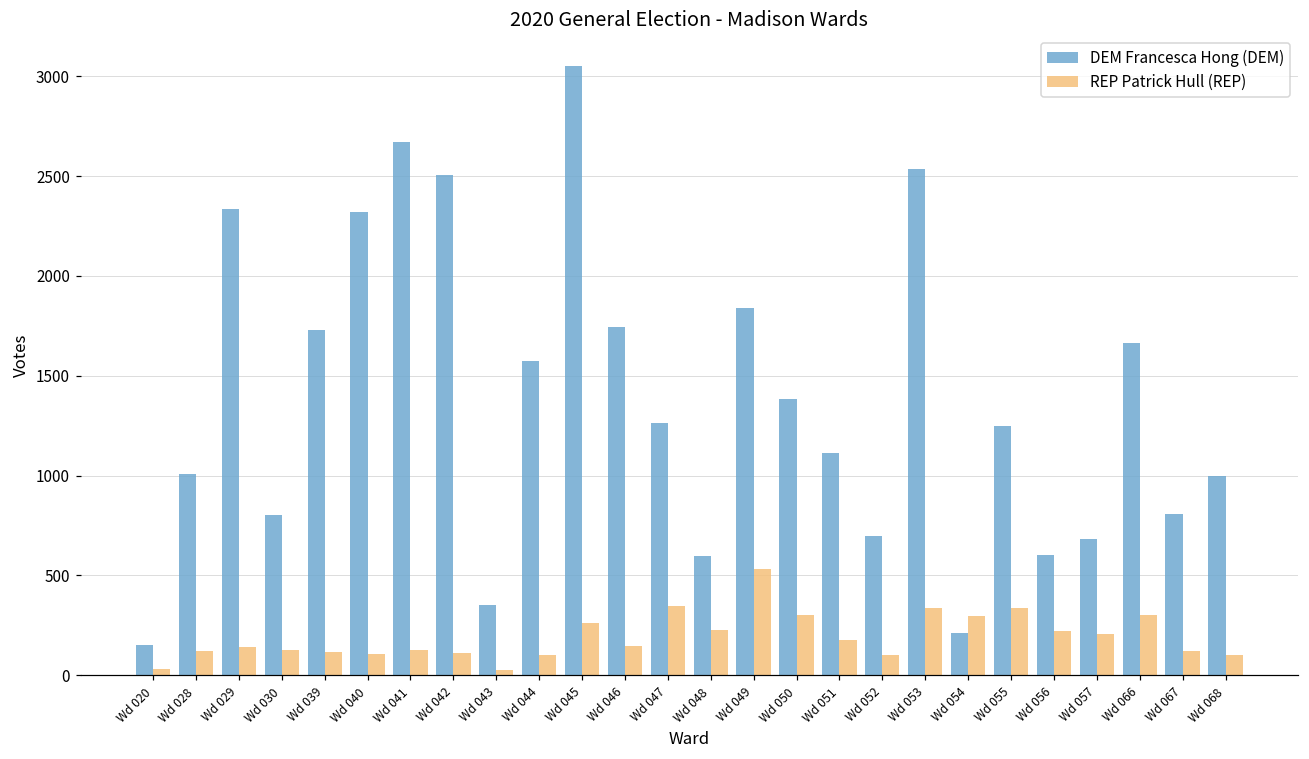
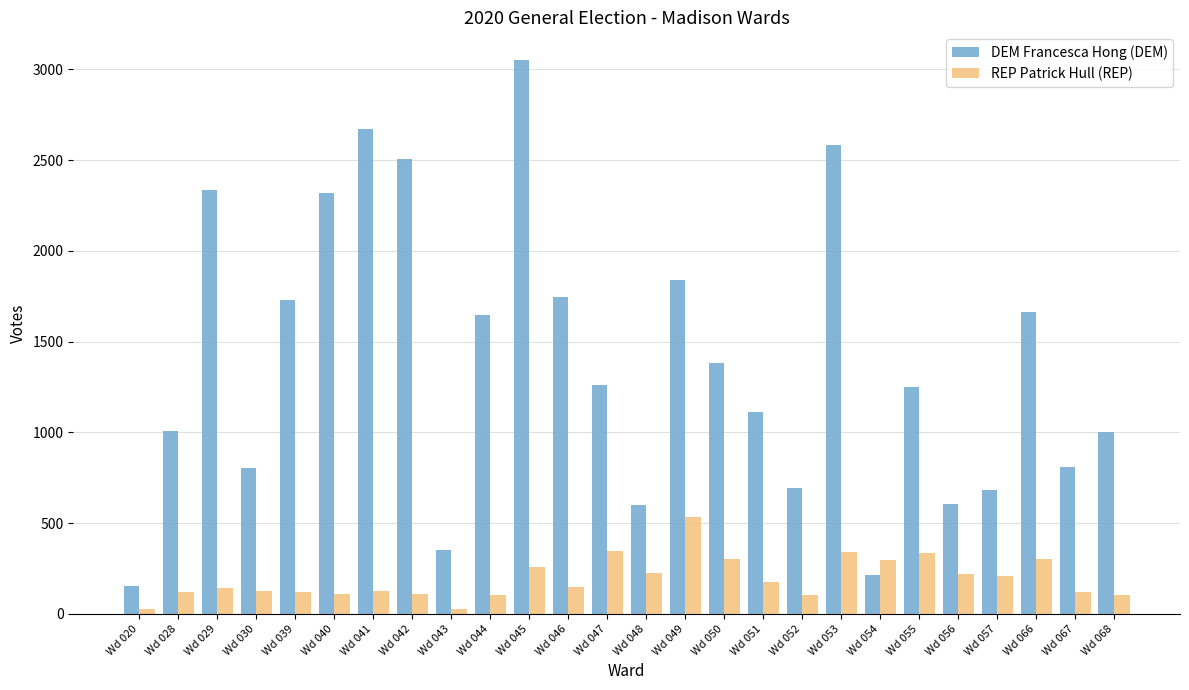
DEM Francesca Hong (DEM), Wd 044: 1580 -> 1650
DEM Francesca Hong (DEM), Wd 053: 2540 -> 2590
